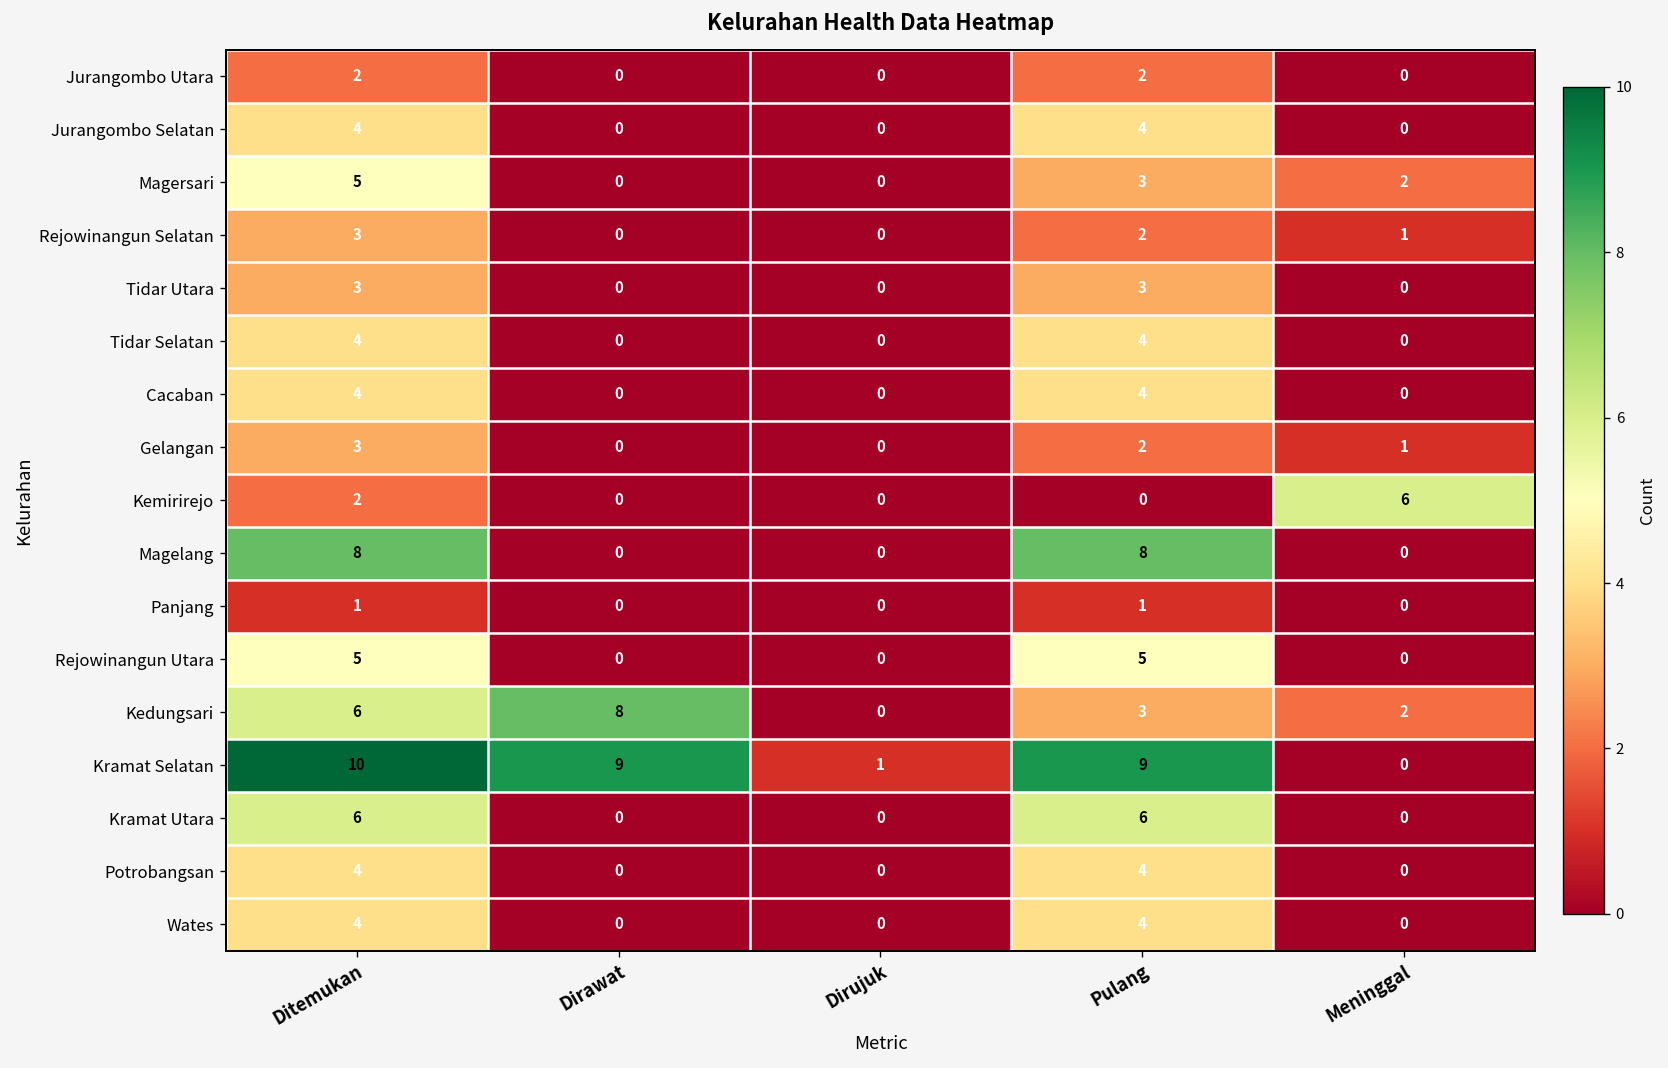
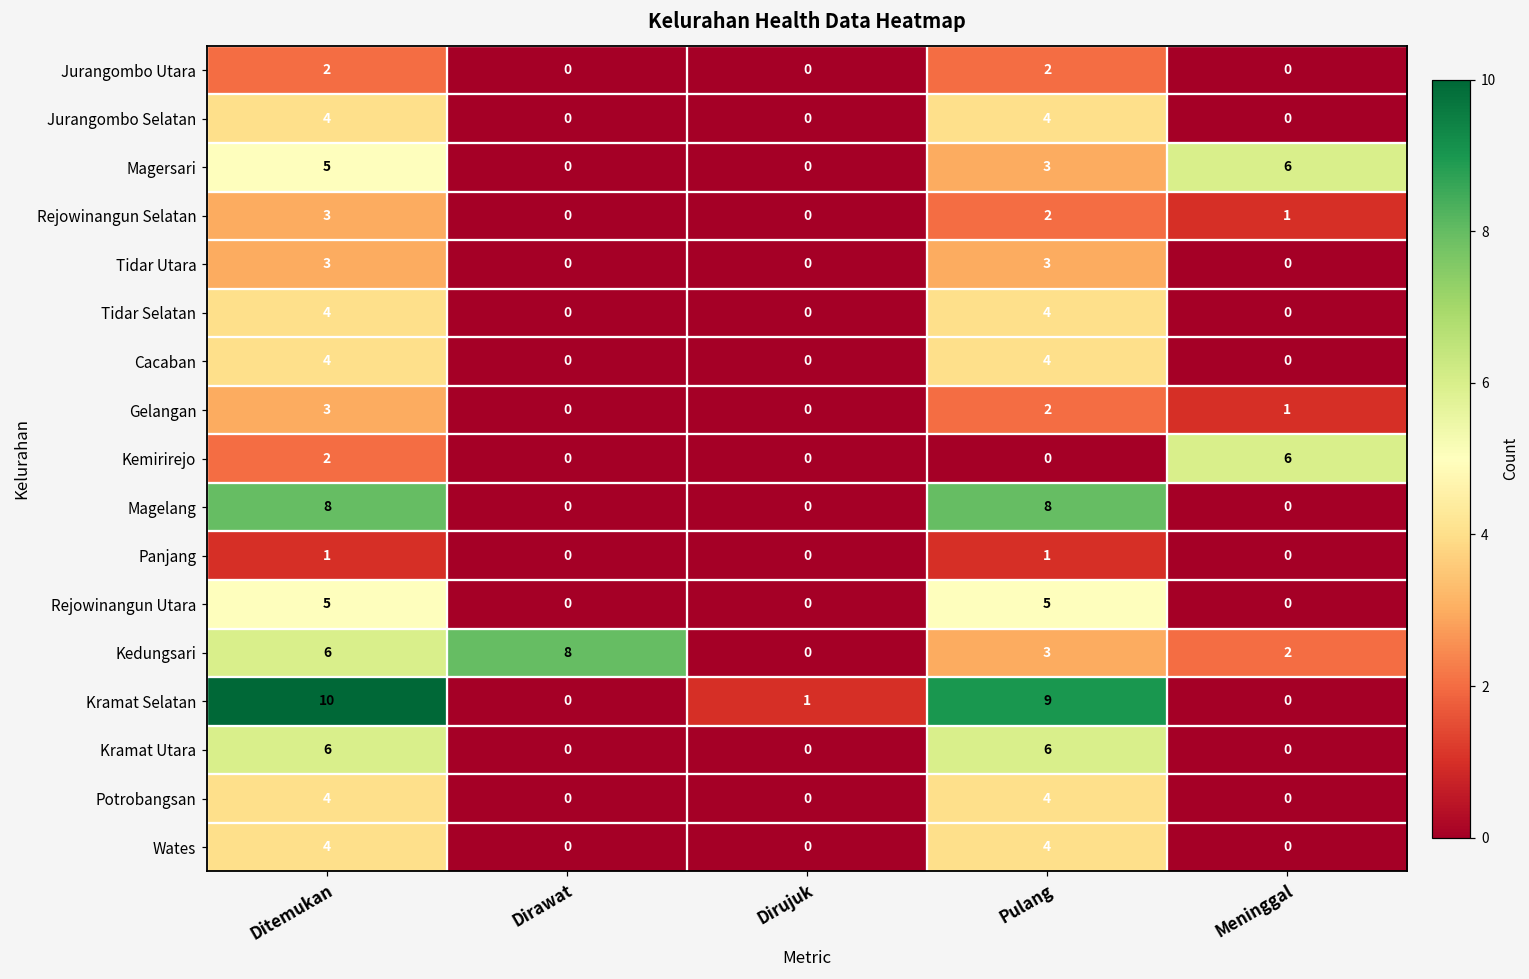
Magersari, Meninggal: 2 -> 6
Kramat Selatan, Dirawat: 9 -> 0
